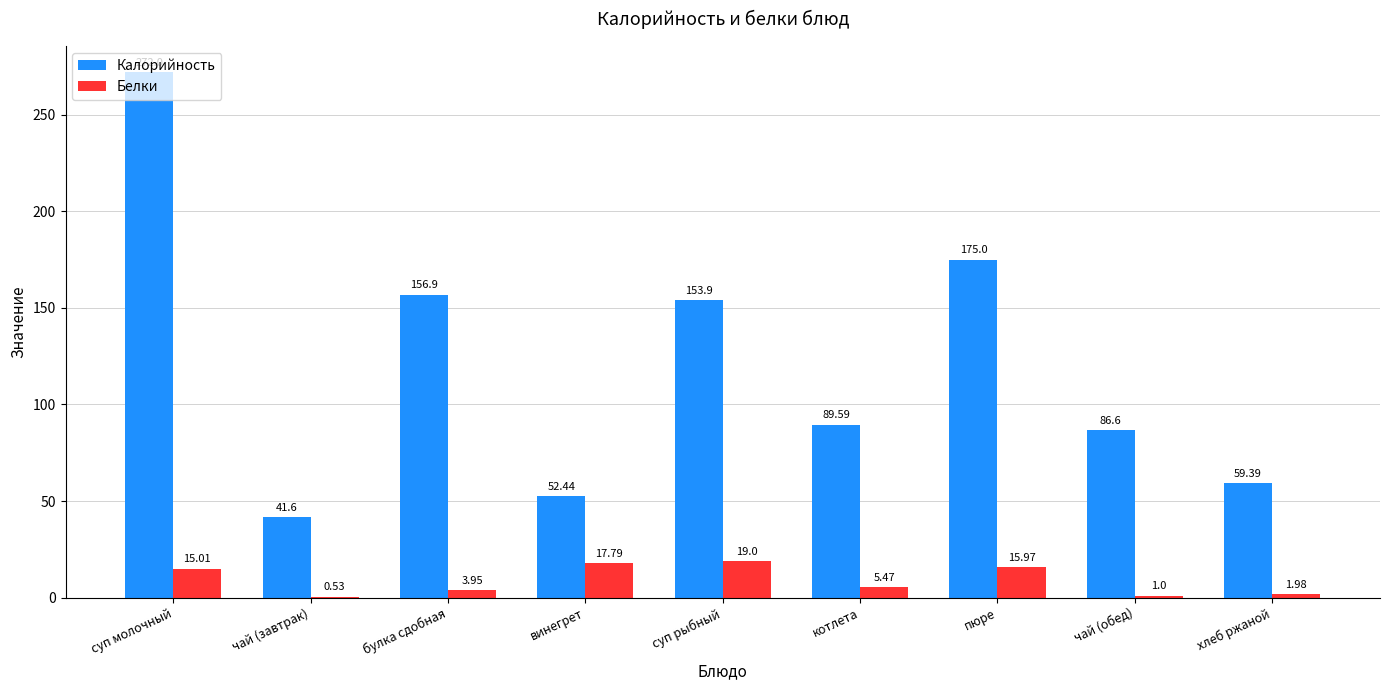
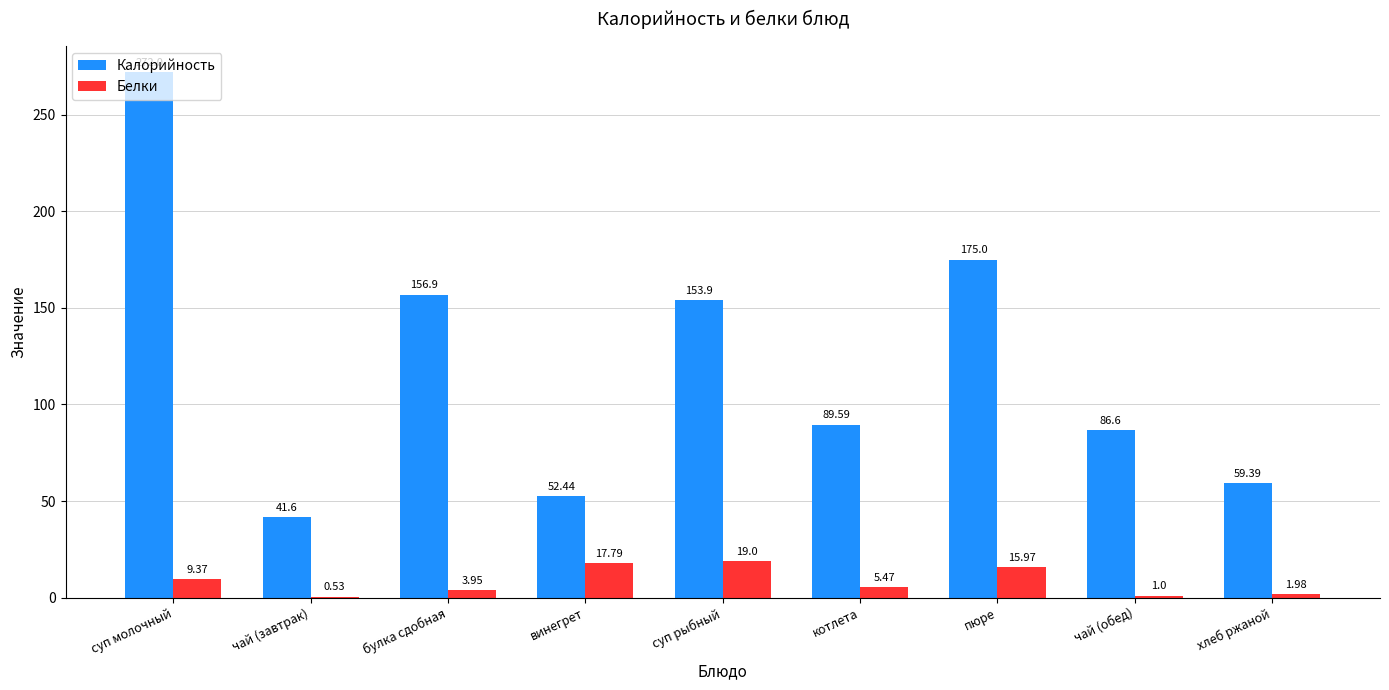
Белки, суп молочный: 15.01 -> 9.37
